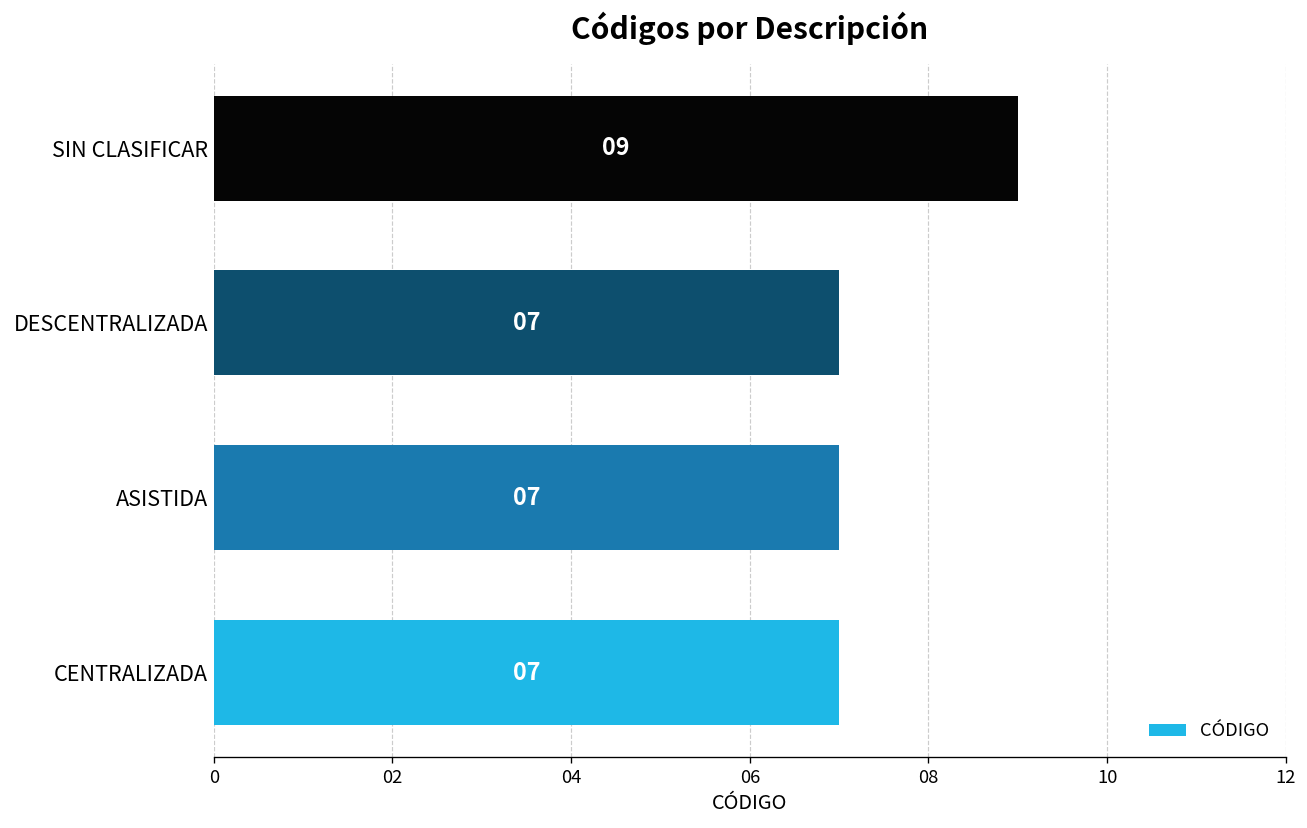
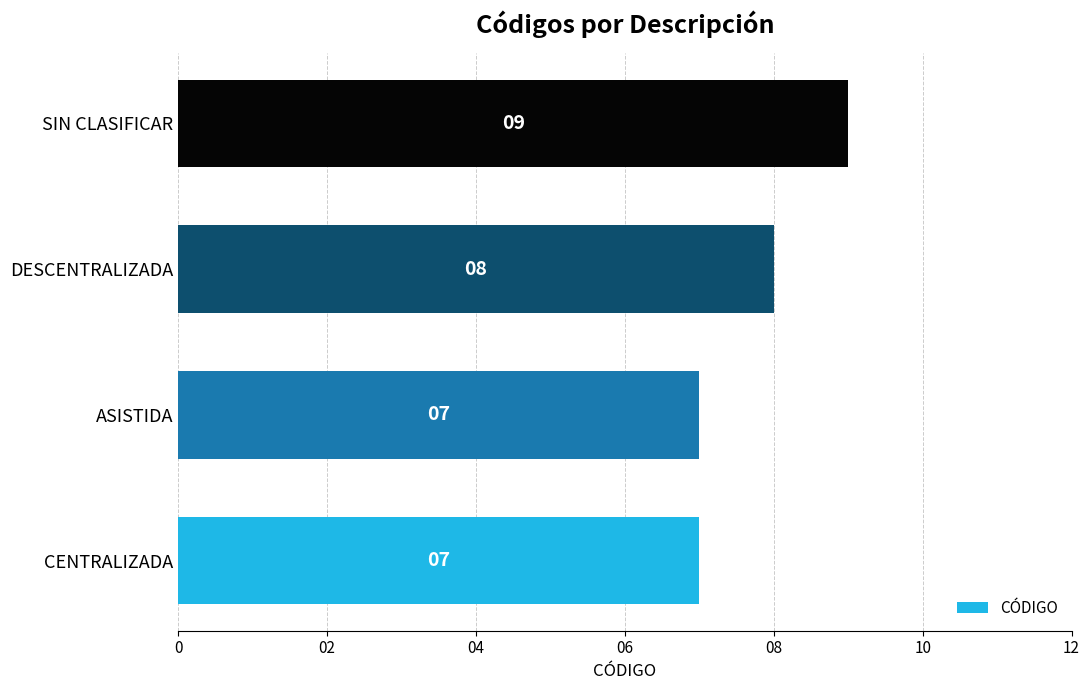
DESCENTRALIZADA: 07 -> 08
